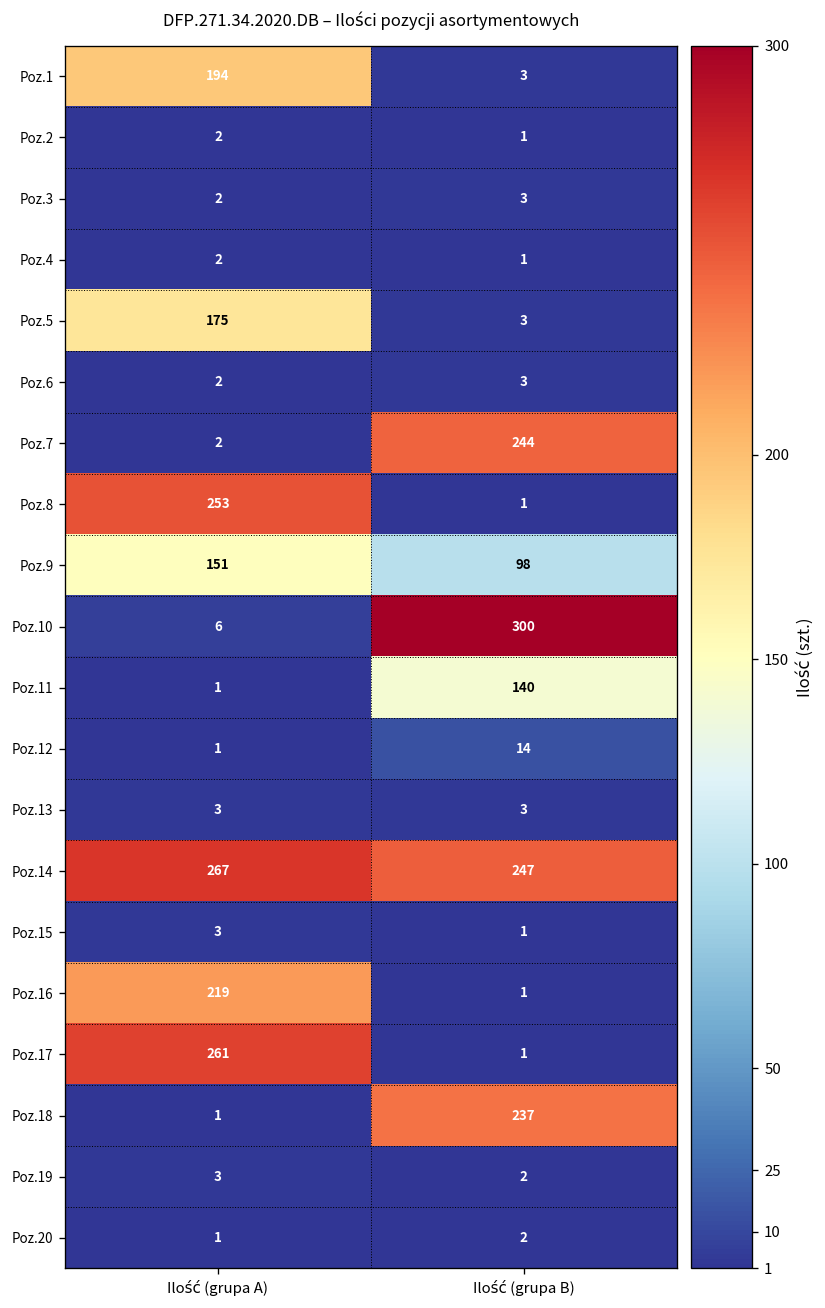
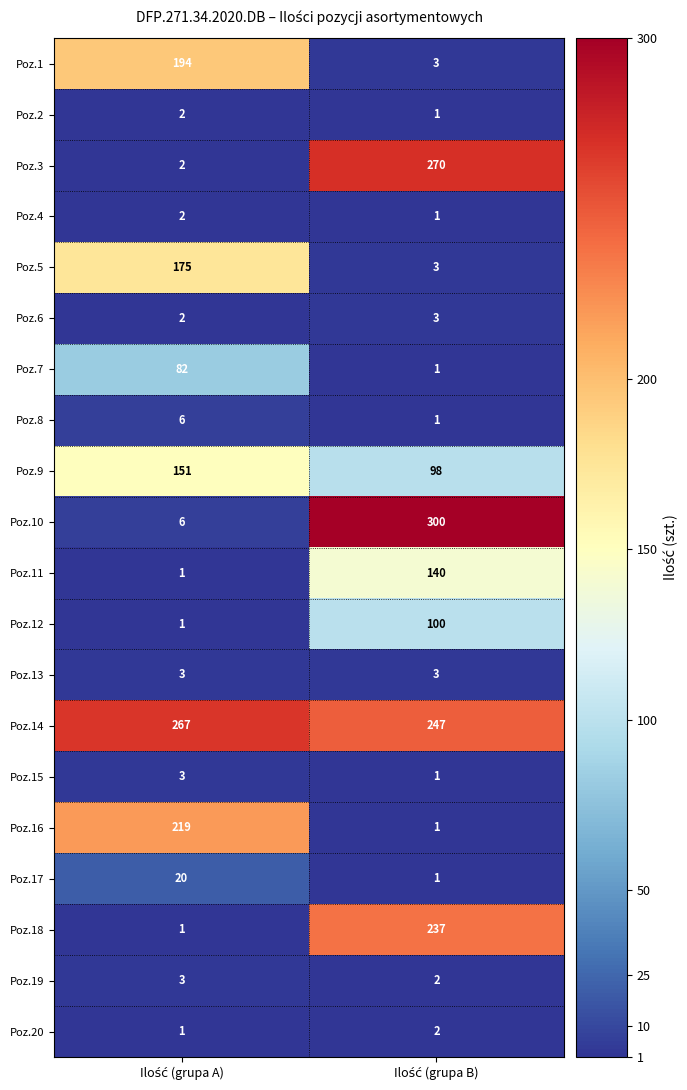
Poz.3, Ilość (grupa B): 3 -> 270
Poz.7, Ilość (grupa A): 2 -> 82
Poz.7, Ilość (grupa B): 244 -> 1
Poz.8, Ilość (grupa A): 253 -> 6
Poz.12, Ilość (grupa B): 14 -> 100
Poz.17, Ilość (grupa A): 261 -> 20
